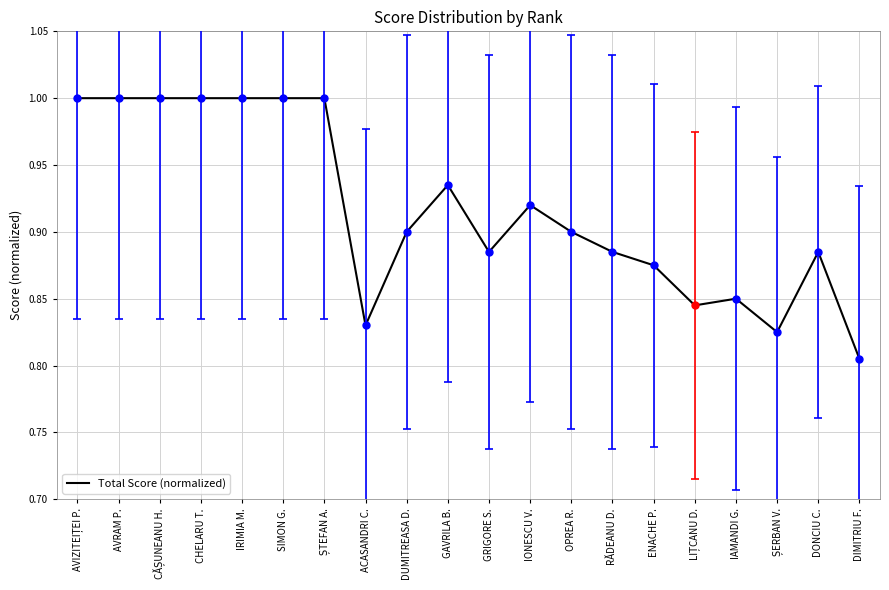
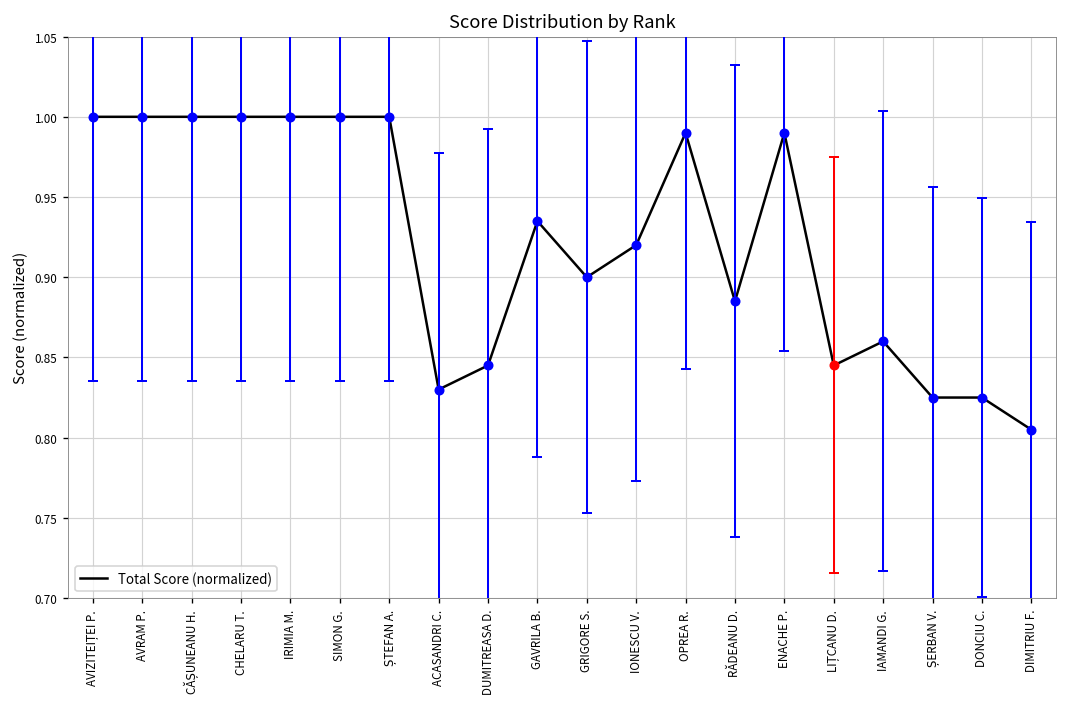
Total Score (normalized), DUMITREASA D.: 0.900 -> 0.845
Total Score (normalized), GRIGORE S.: 0.885 -> 0.900
Total Score (normalized), OPREA R.: 0.900 -> 0.990
Total Score (normalized), ENACHE P.: 0.875 -> 0.990
Total Score (normalized), IAMANDI G.: 0.850 -> 0.860
Total Score (normalized), DONCIU C.: 0.885 -> 0.825
